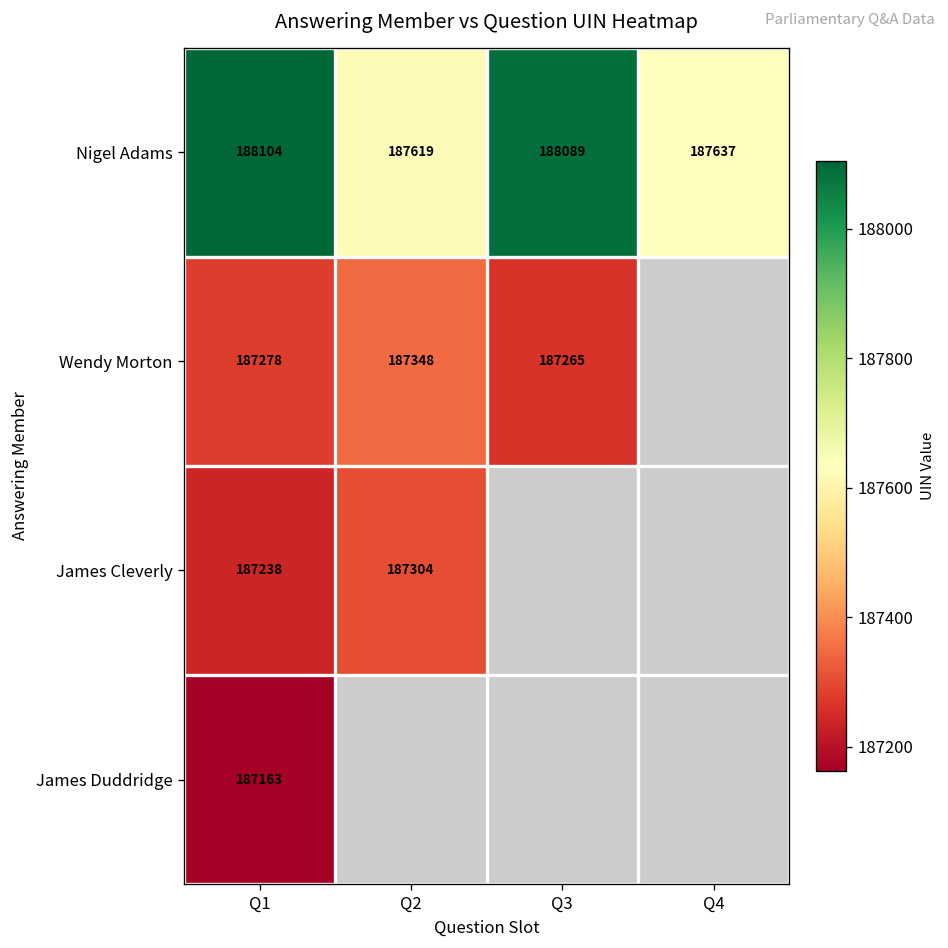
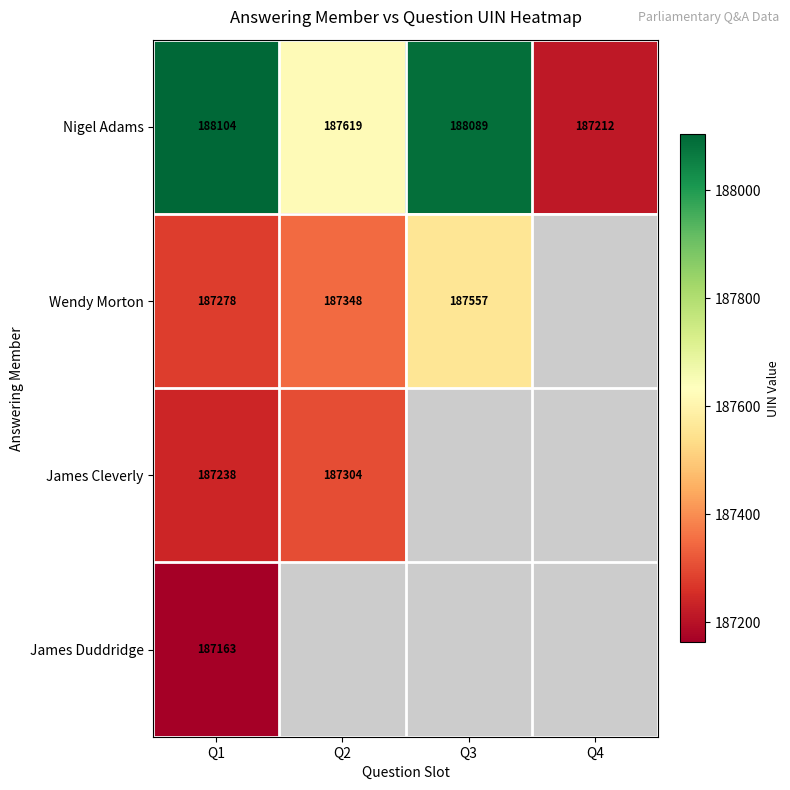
Nigel Adams, Q4: 187637 -> 187212
Wendy Morton, Q3: 187265 -> 187557
